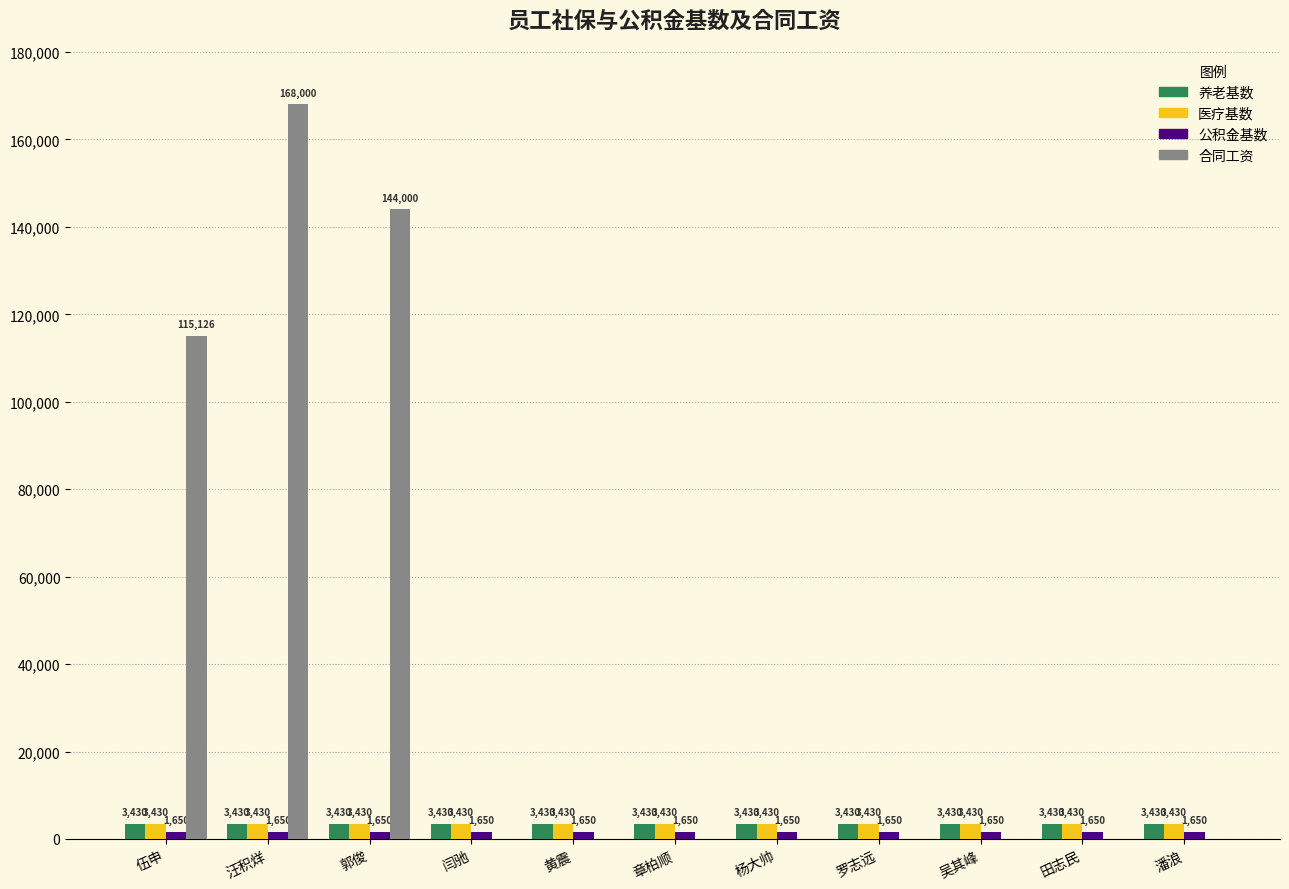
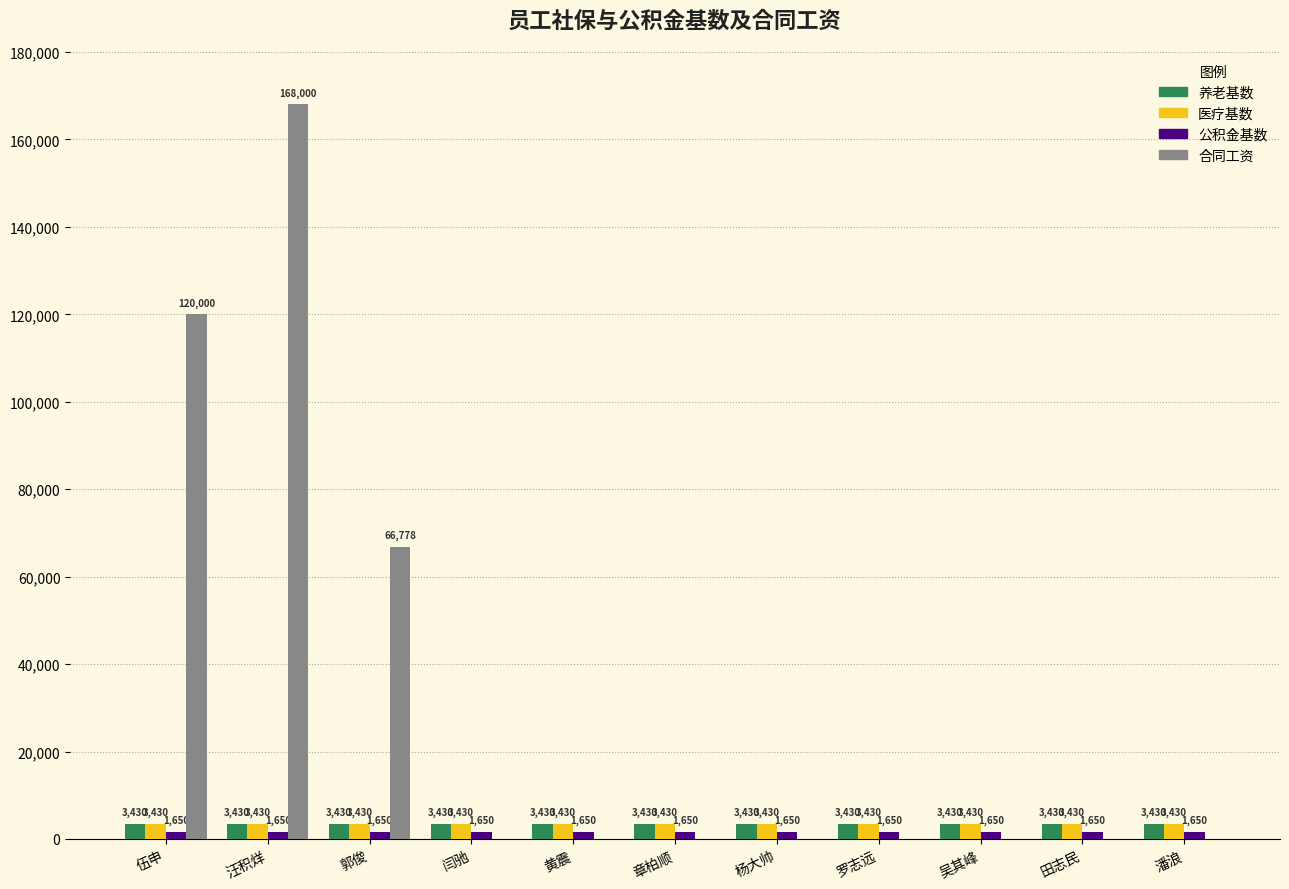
合同工资, 伍申: 115,126 -> 120,000
合同工资, 郭俊: 144,000 -> 66,778
